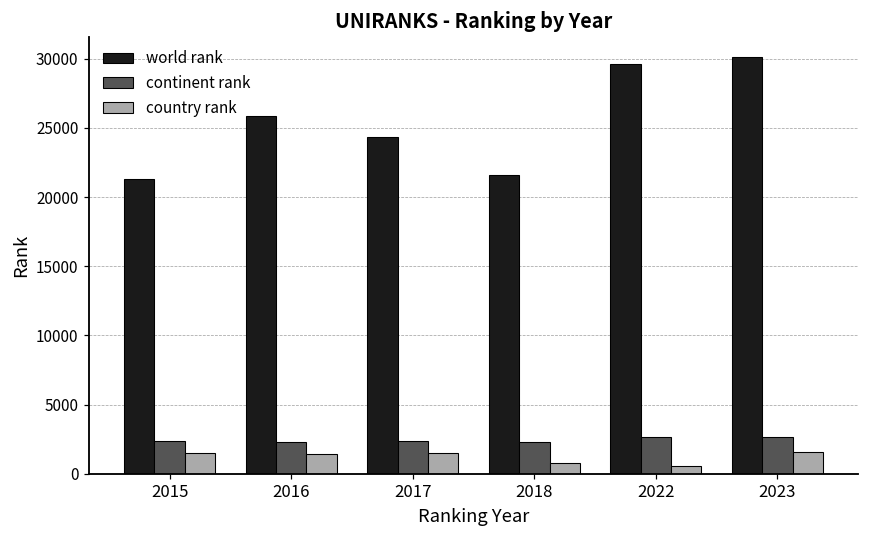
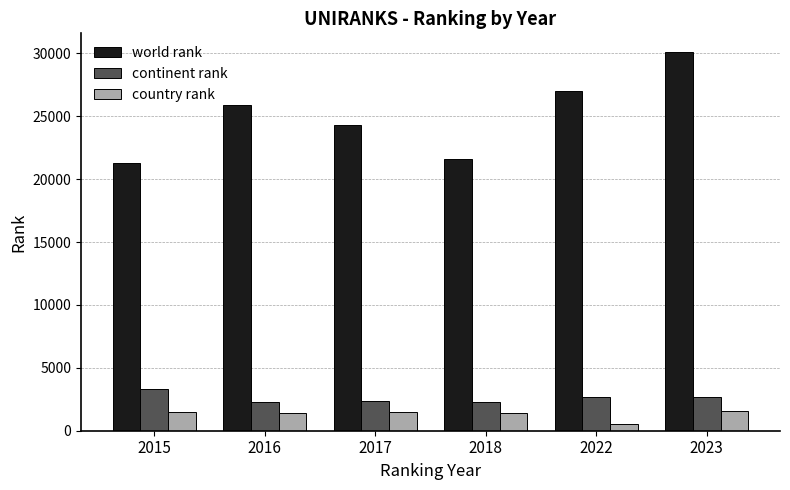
continent rank, 2015: 2400 -> 3300
country rank, 2018: 800 -> 1400
world rank, 2022: 29600 -> 27000
